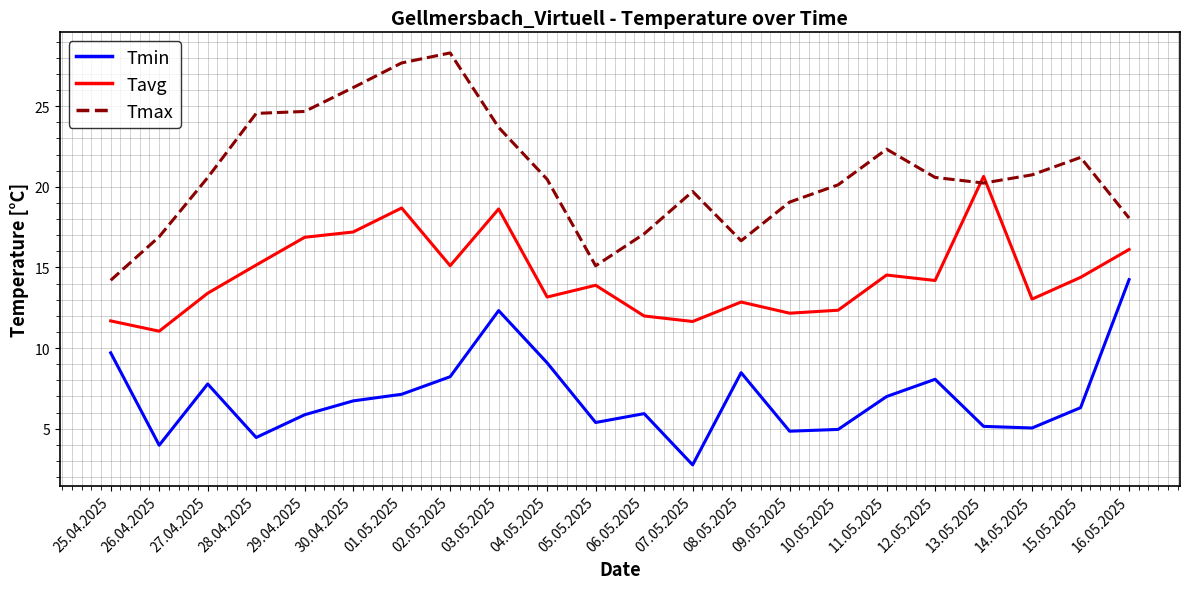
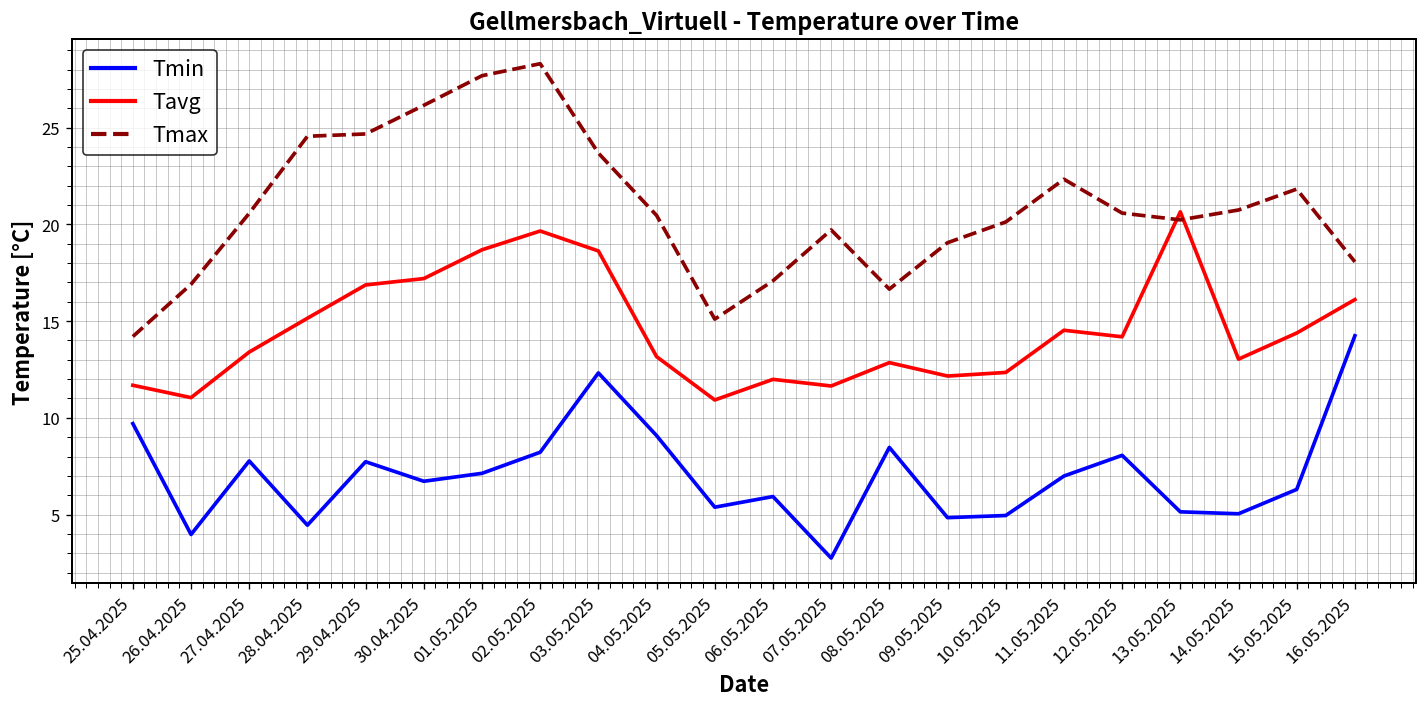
Tmin, 29.04.2025: 5.9 -> 7.7
Tavg, 02.05.2025: 15.1 -> 19.7
Tavg, 05.05.2025: 13.9 -> 10.9
